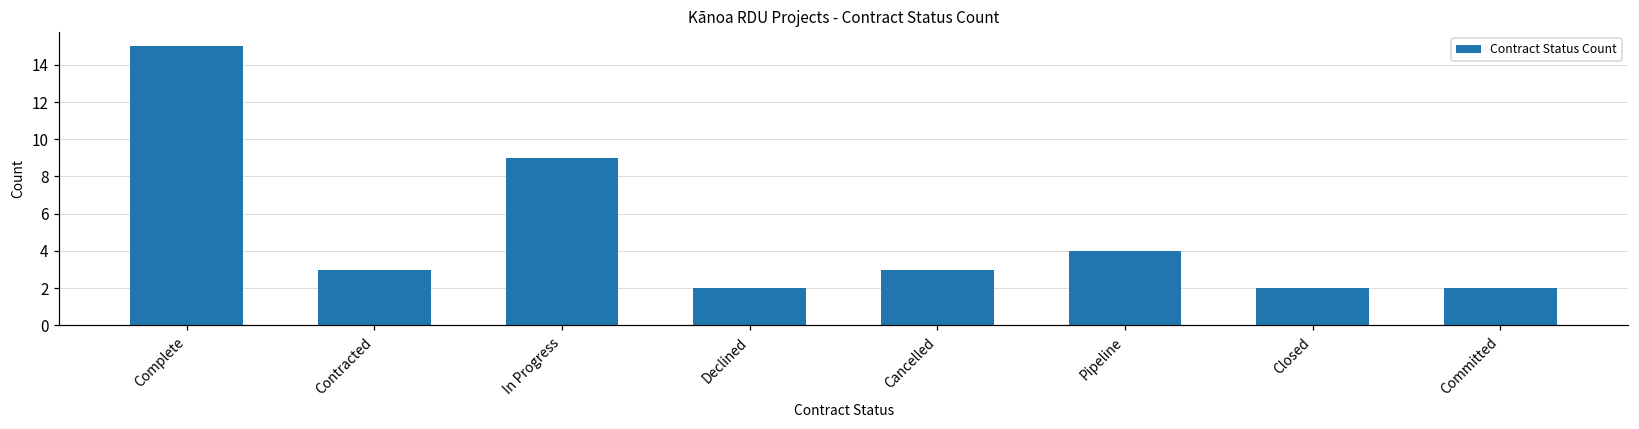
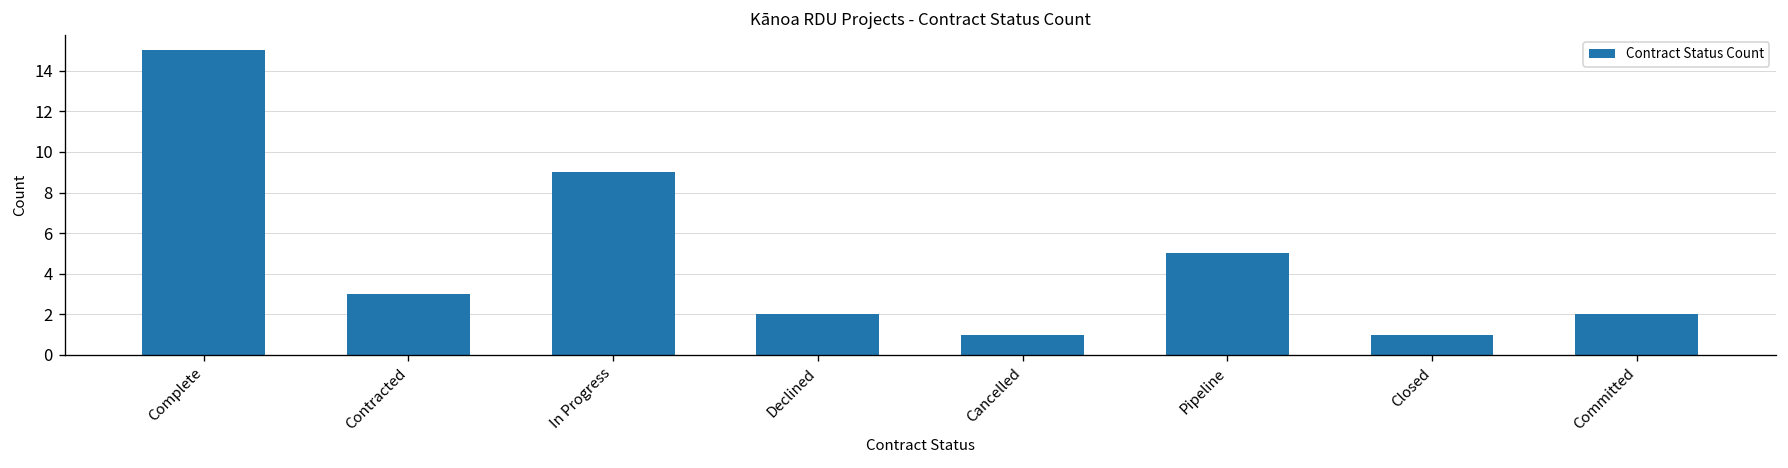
Cancelled: 3 -> 1
Pipeline: 4 -> 5
Closed: 2 -> 1
